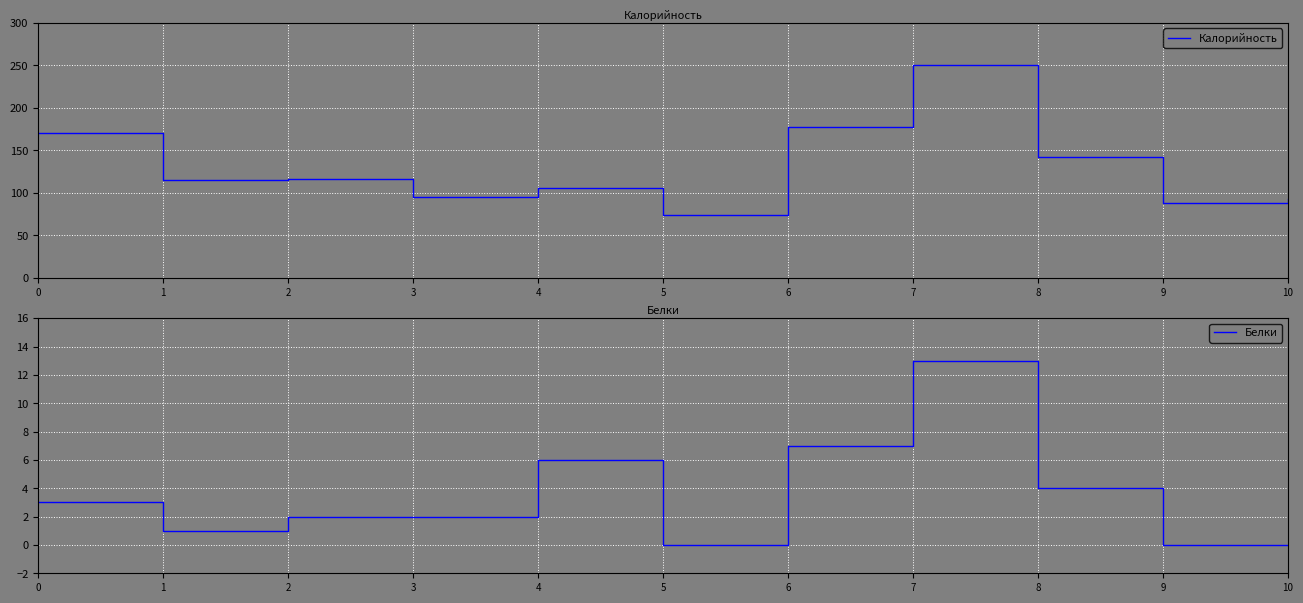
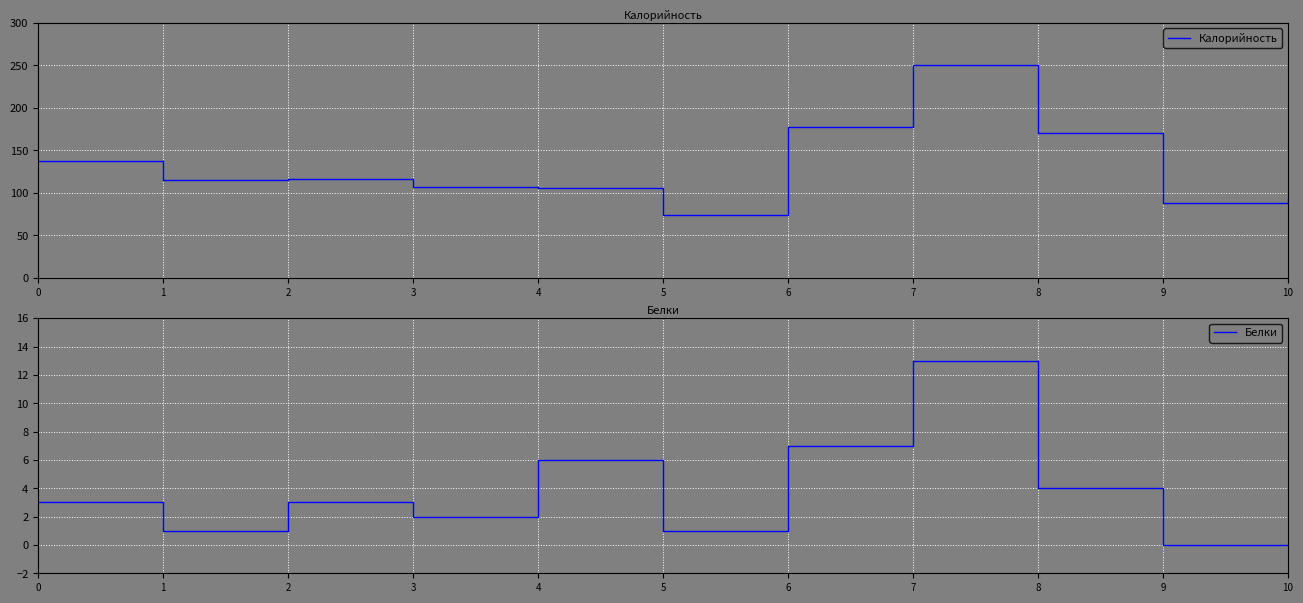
Калорийность, 0: 170 -> 140
Калорийность, 3: 100 -> 110
Калорийность, 8: 140 -> 170
Белки, 2: 2 -> 3
Белки, 5: 0 -> 1
